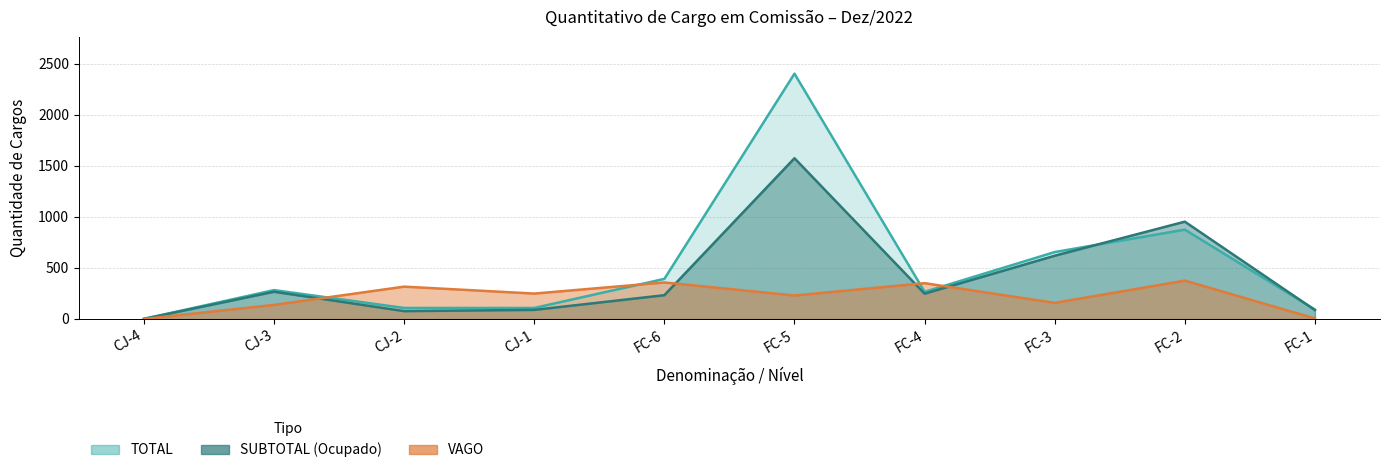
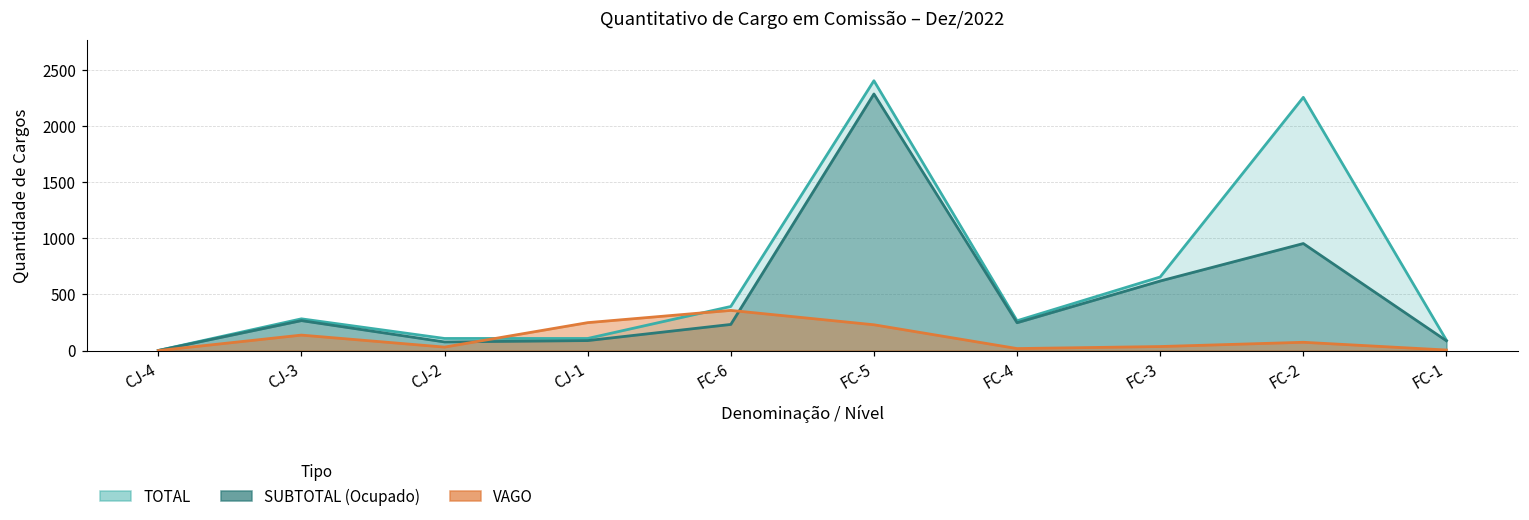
VAGO, CJ-2: 320 -> 30
SUBTOTAL (Ocupado), FC-5: 1580 -> 2290
VAGO, FC-4: 350 -> 20
VAGO, FC-3: 160 -> 40
TOTAL, FC-2: 880 -> 2260
VAGO, FC-2: 380 -> 70
